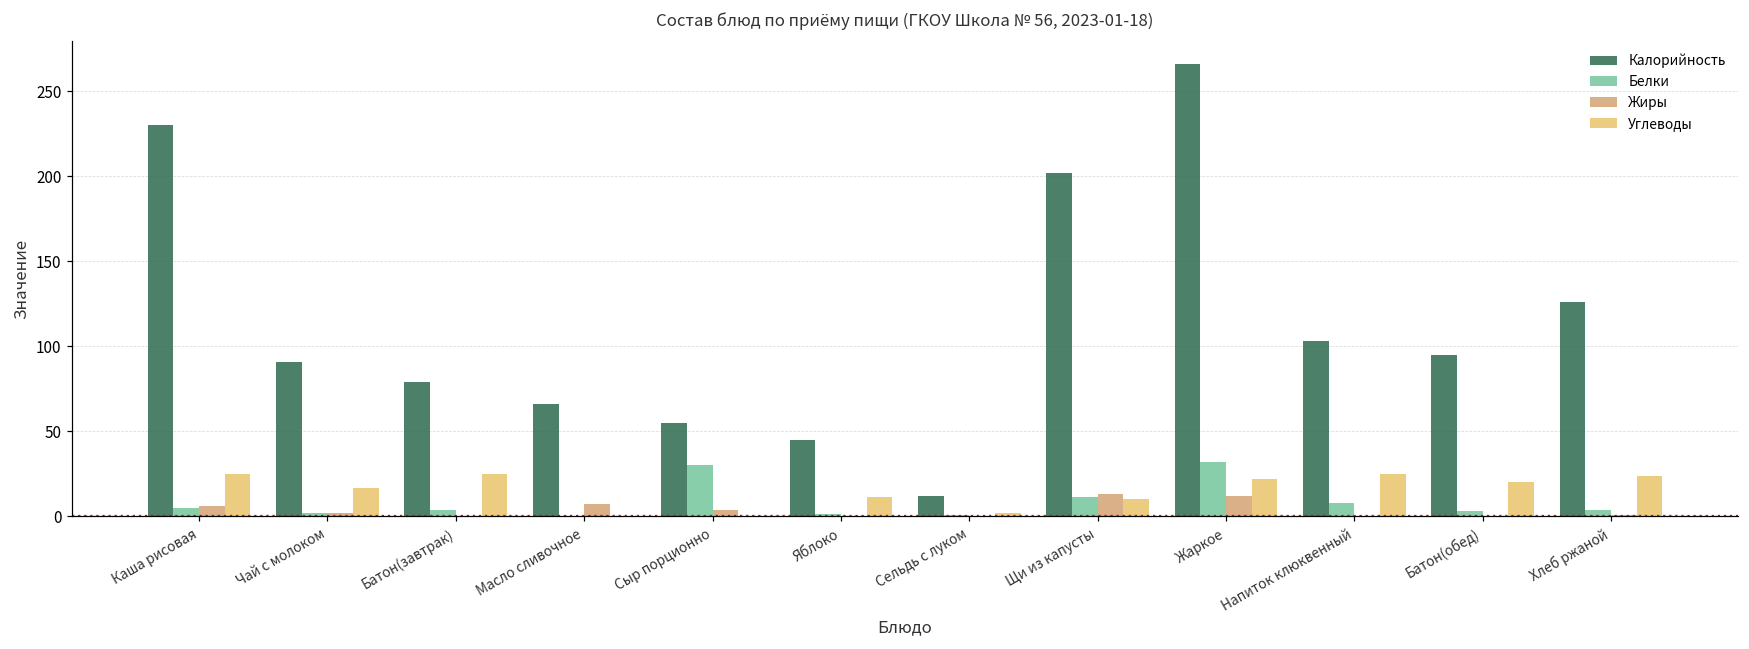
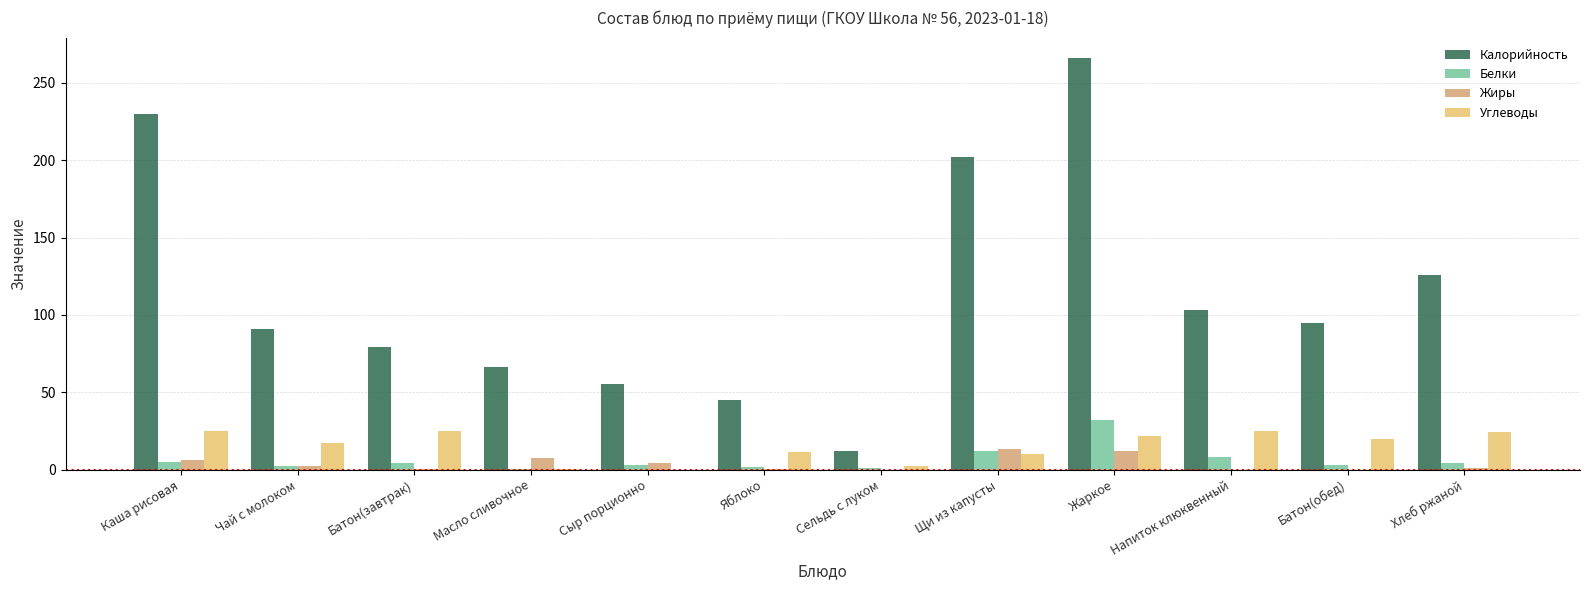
Белки, Сыр порционно: 30 -> 3
